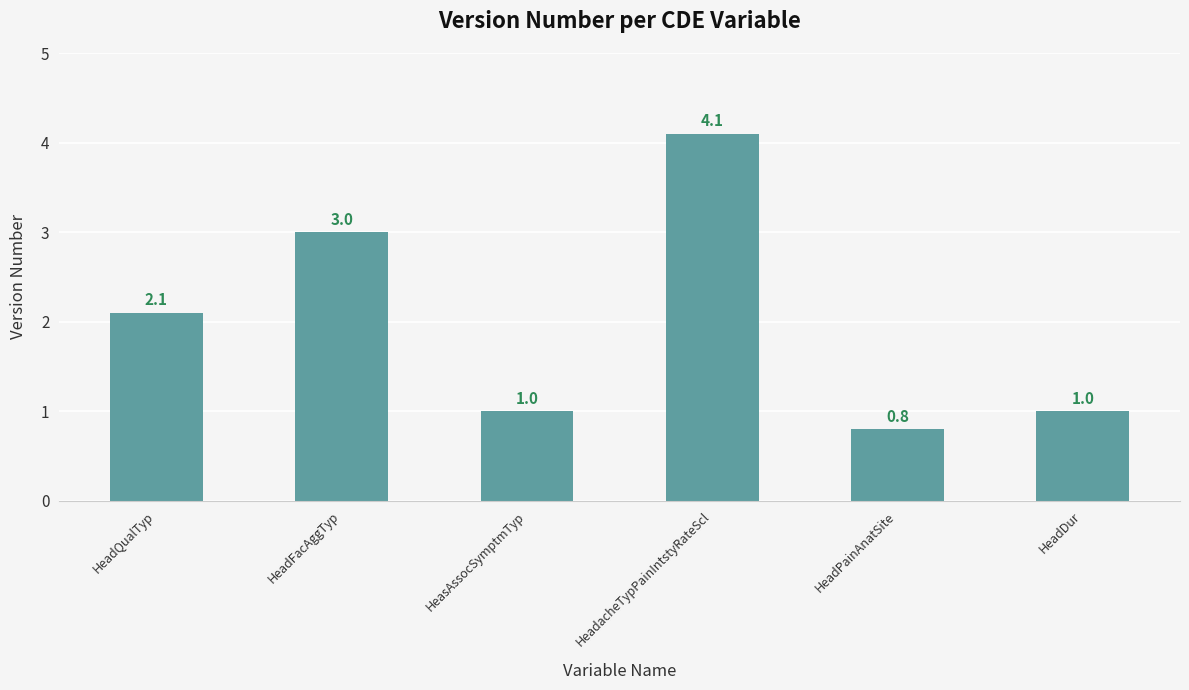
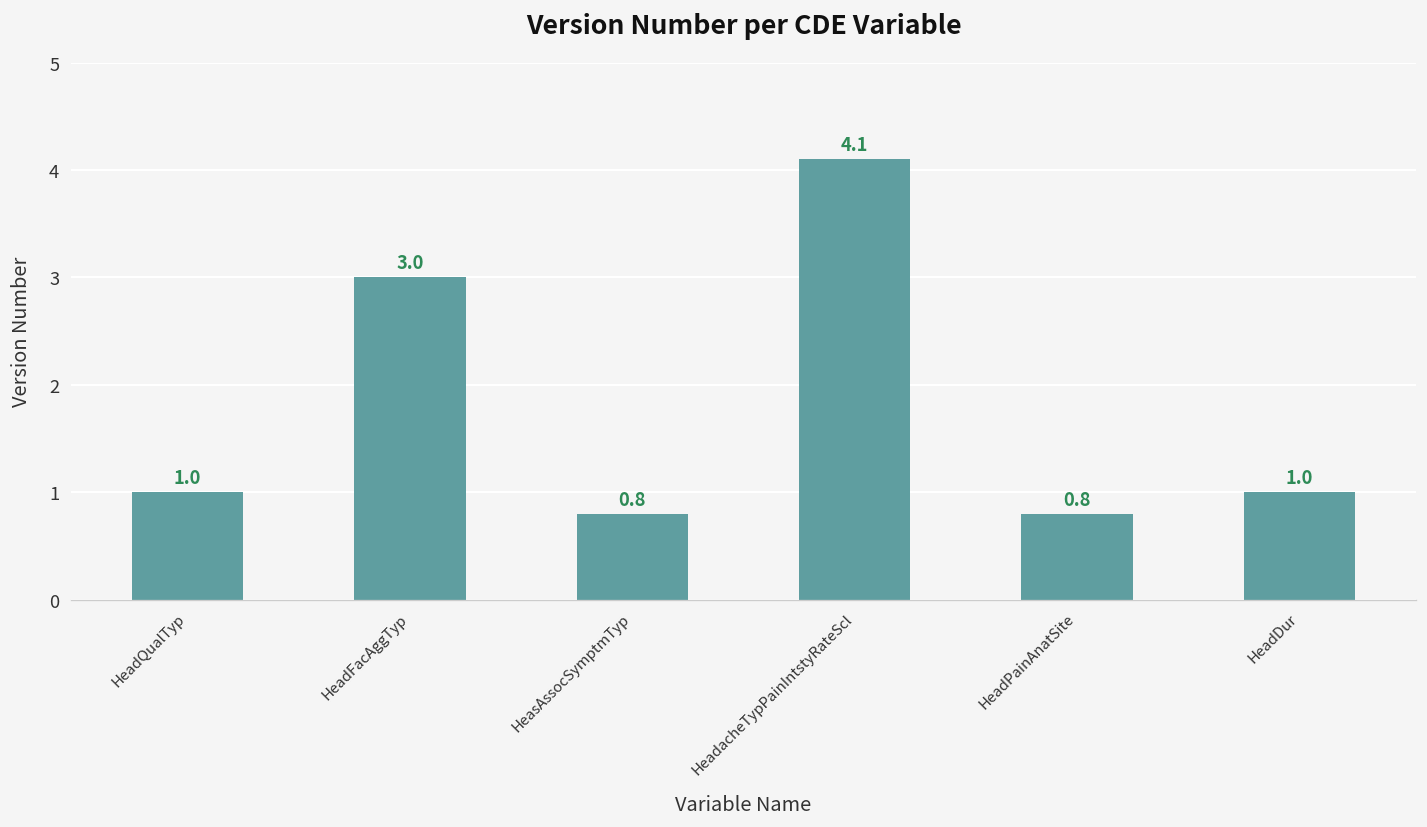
HeadQualTyp: 2.1 -> 1.0
HeasAssocSymptmTyp: 1.0 -> 0.8
